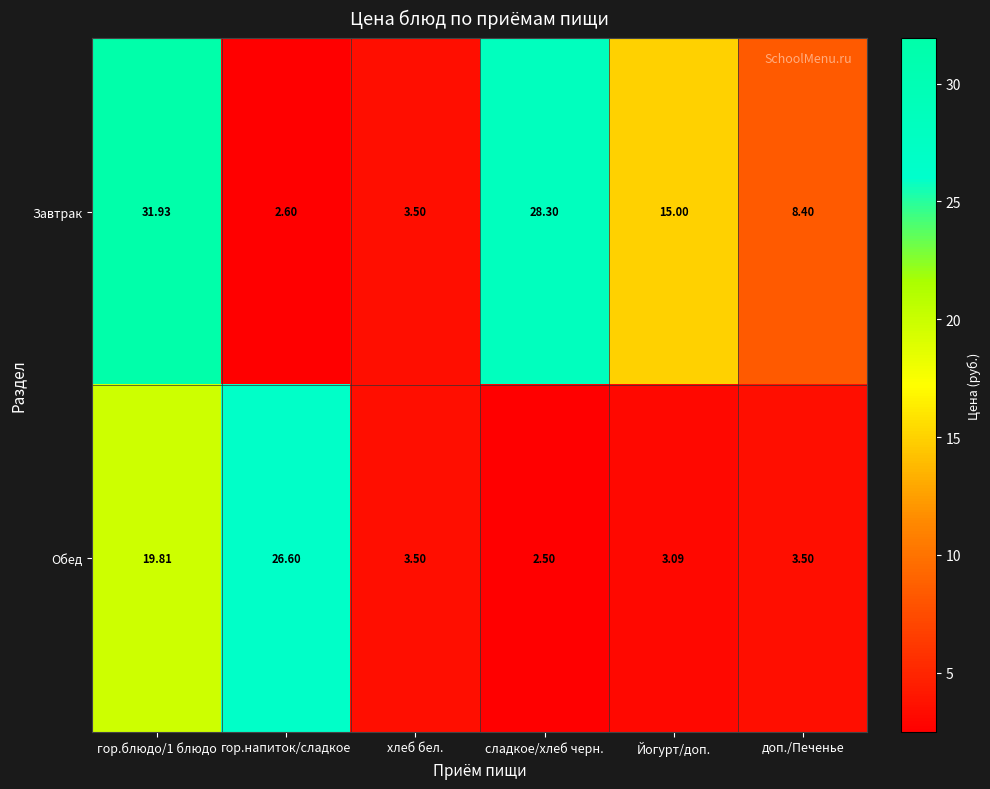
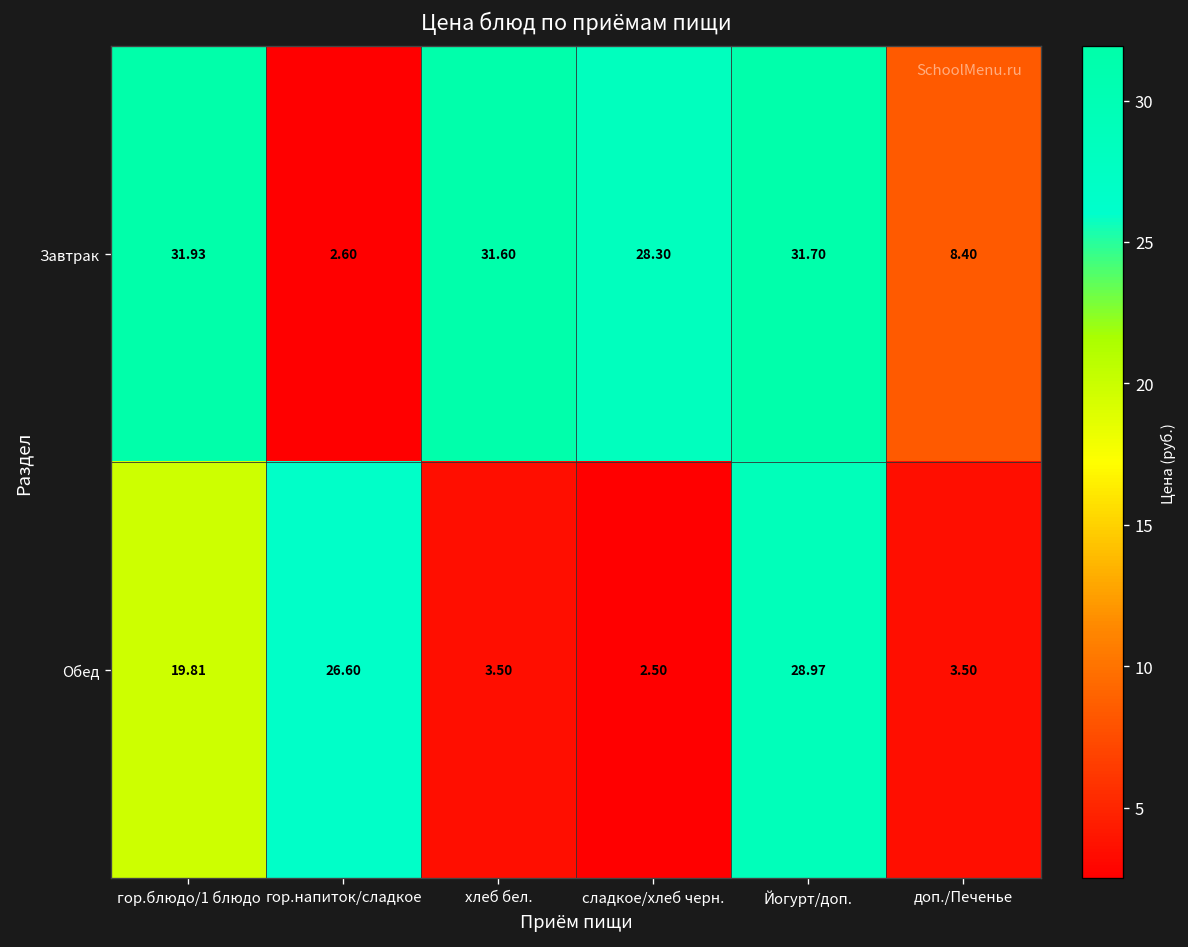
Завтрак, хлеб бел.: 3.50 -> 31.60
Завтрак, Йогурт/доп.: 15.00 -> 31.70
Обед, Йогурт/доп.: 3.09 -> 28.97
